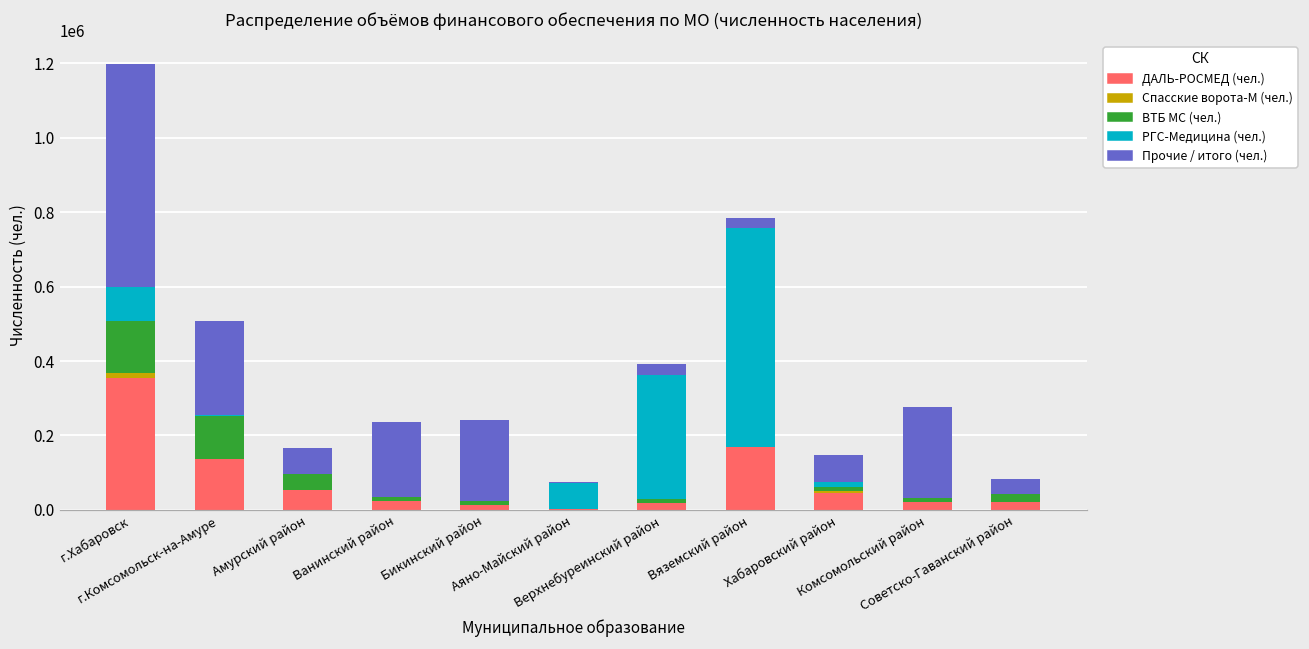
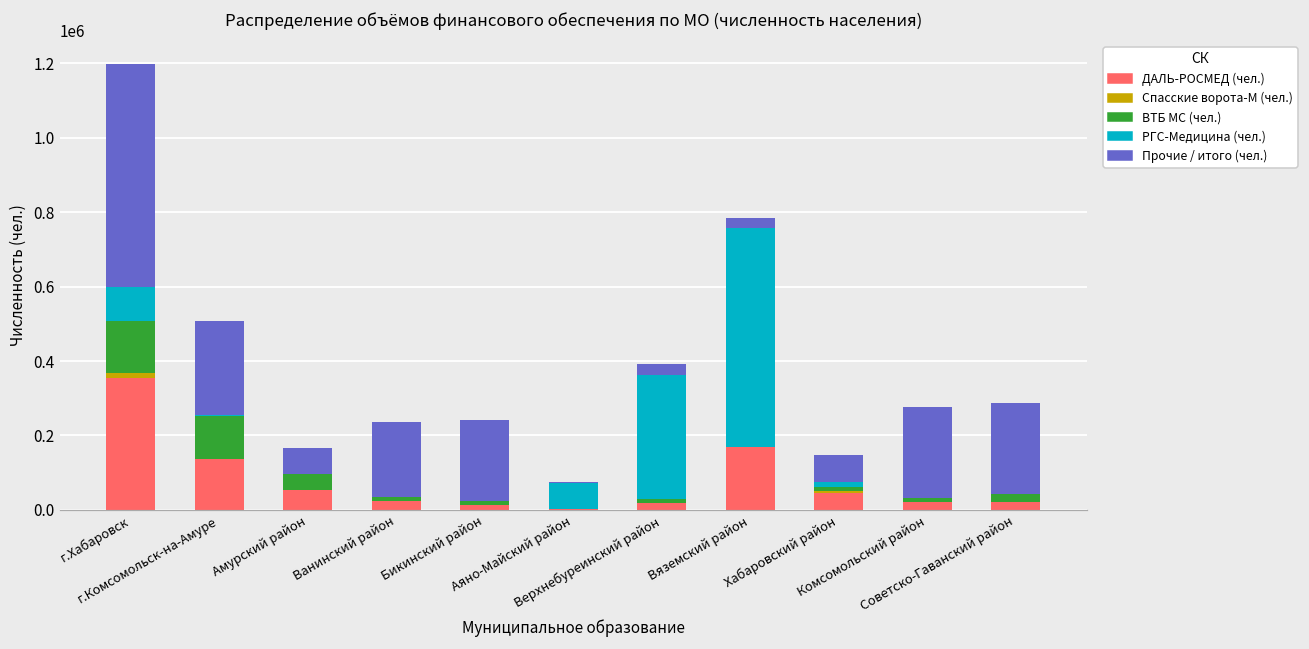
Прочие / итого (чел.), Советско-Гаванский район: 40000 -> 250000
